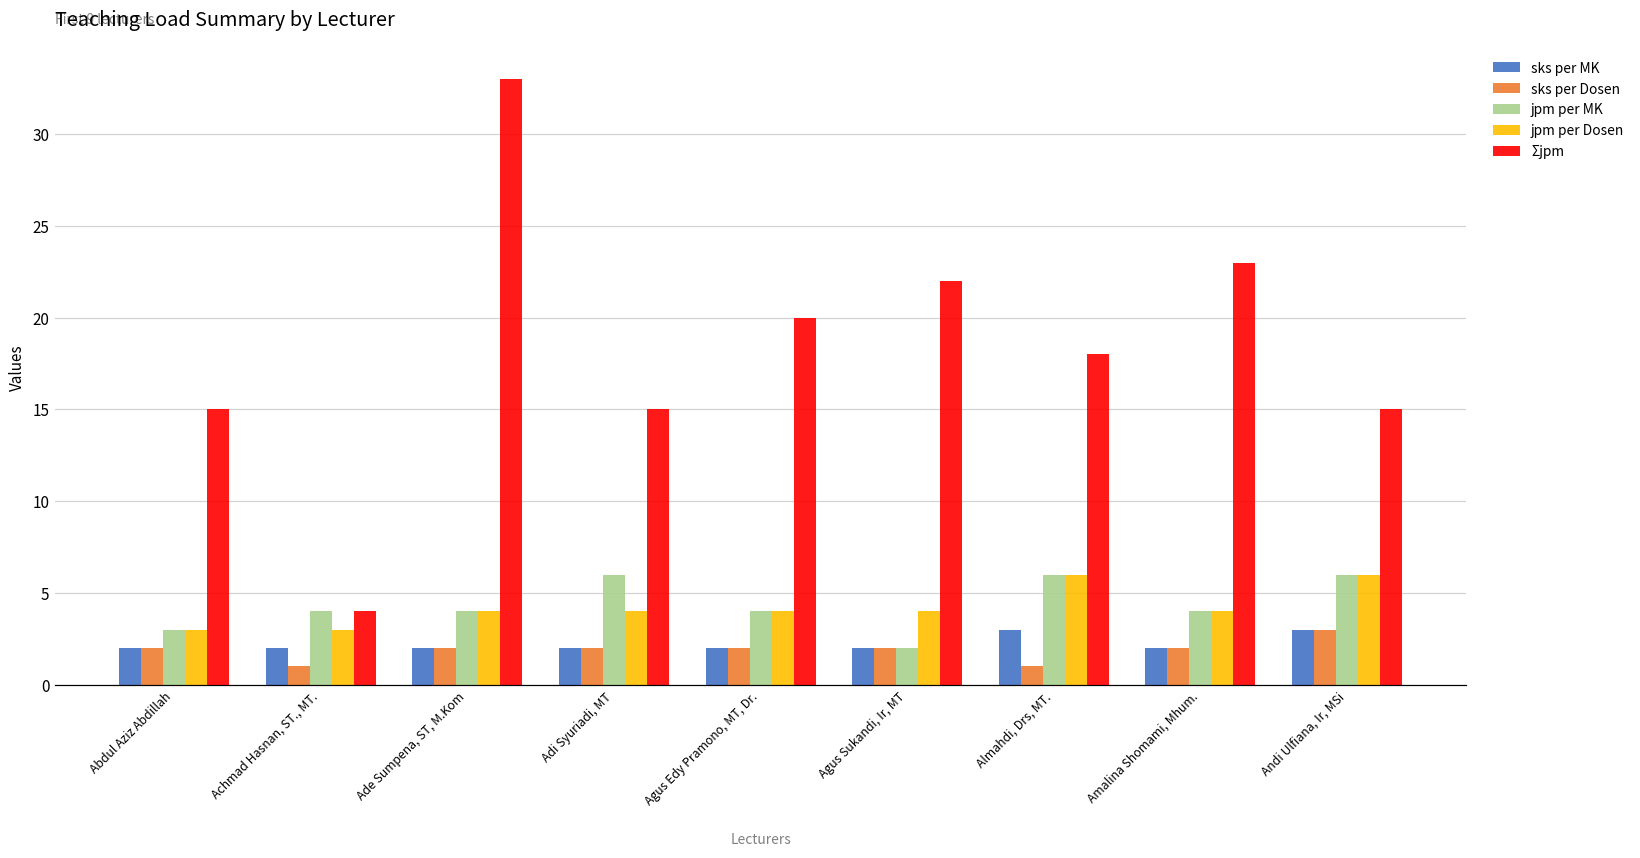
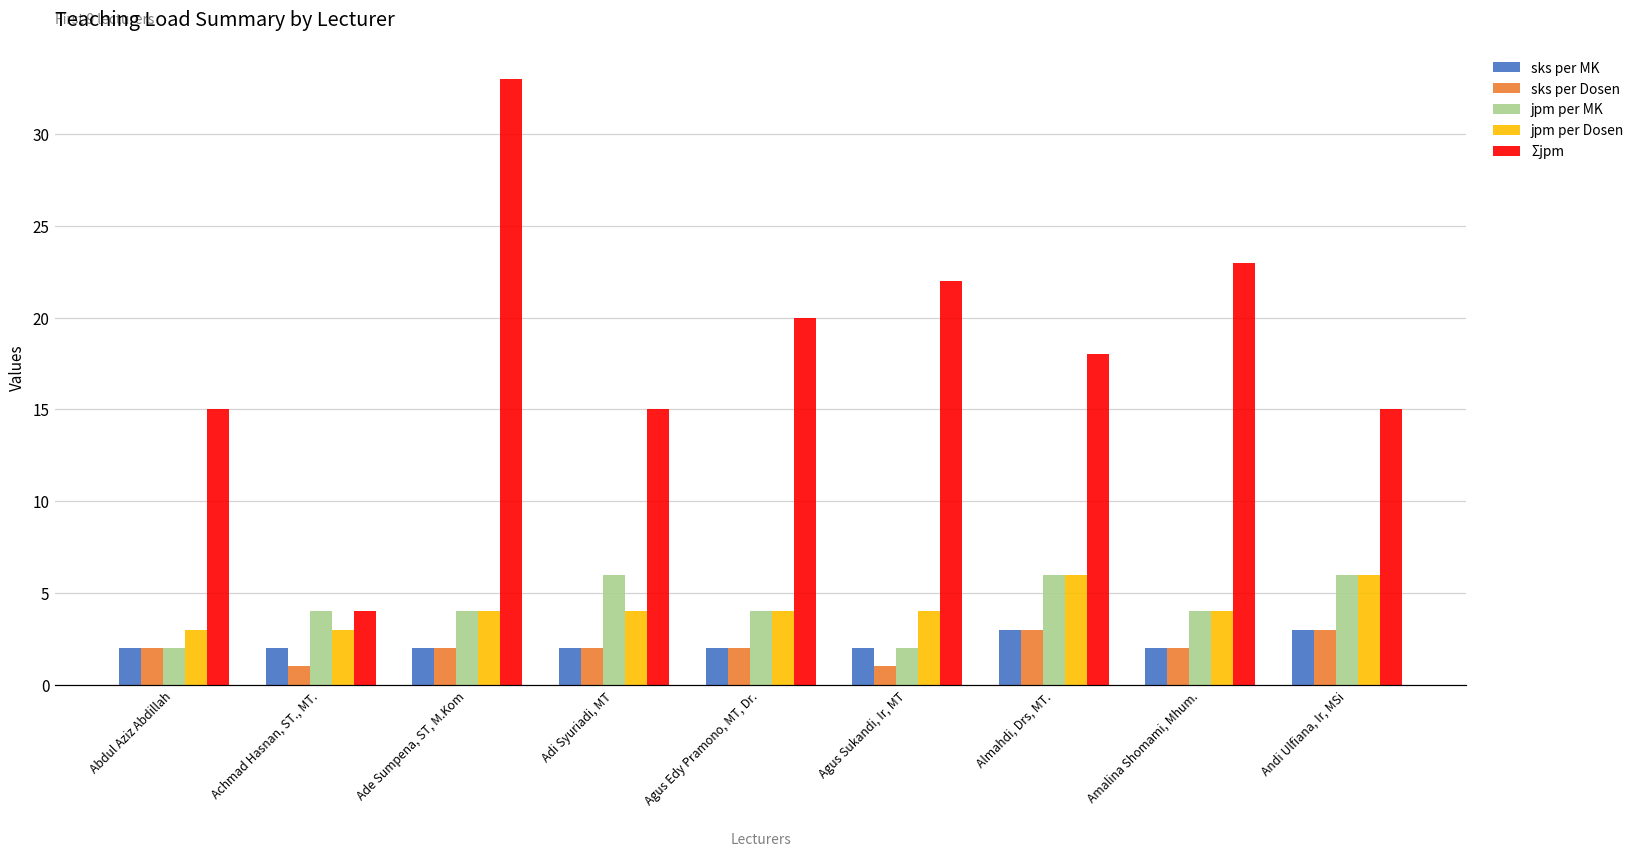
jpm per MK, Abdul Aziz Abdillah: 3 -> 2
sks per Dosen, Agus Sukandi, Ir, MT: 2 -> 1
sks per Dosen, Almahdi, Drs, MT.: 1 -> 3
